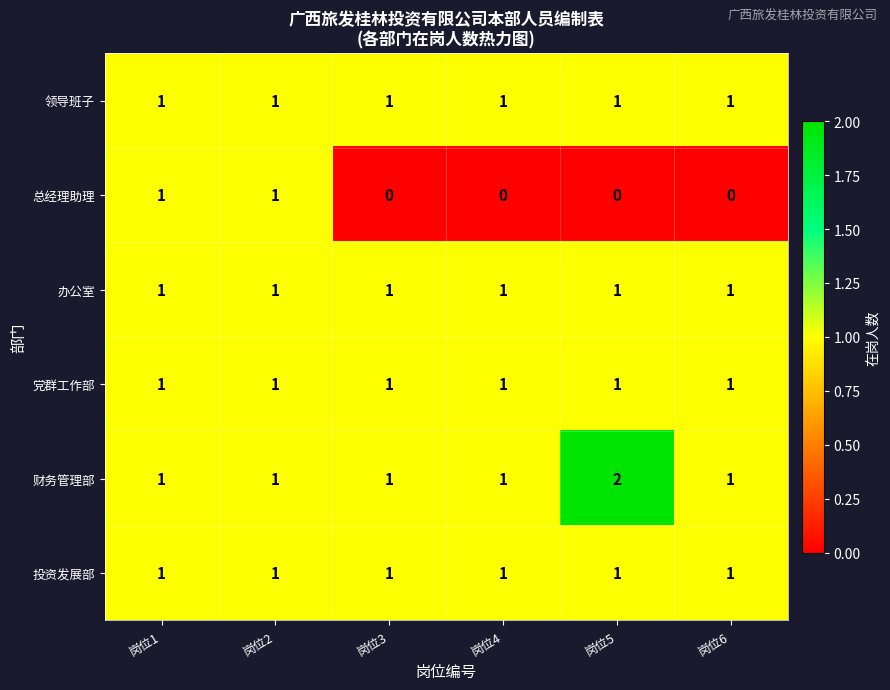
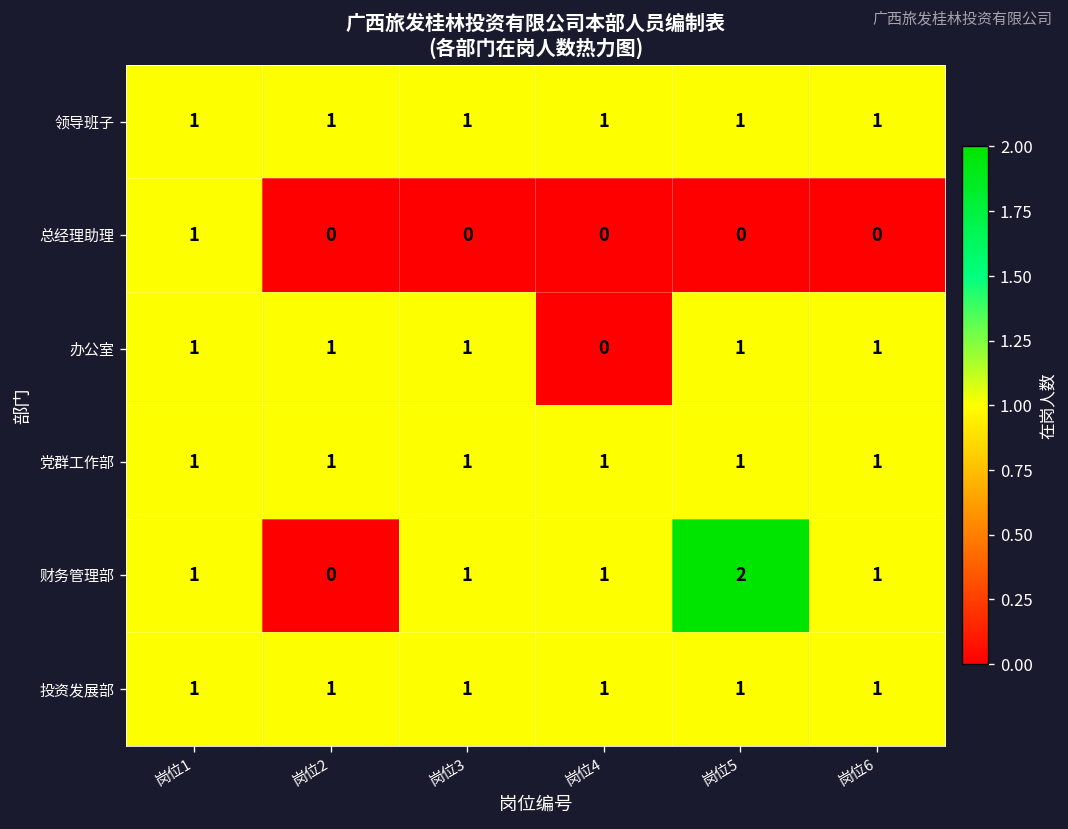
总经理助理, 岗位2: 1 -> 0
办公室, 岗位4: 1 -> 0
财务管理部, 岗位2: 1 -> 0
